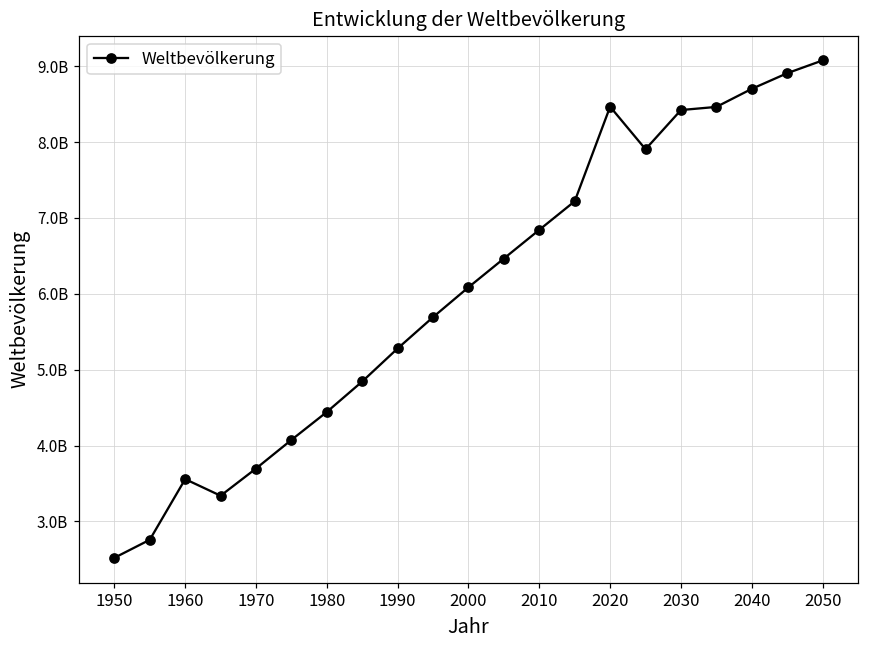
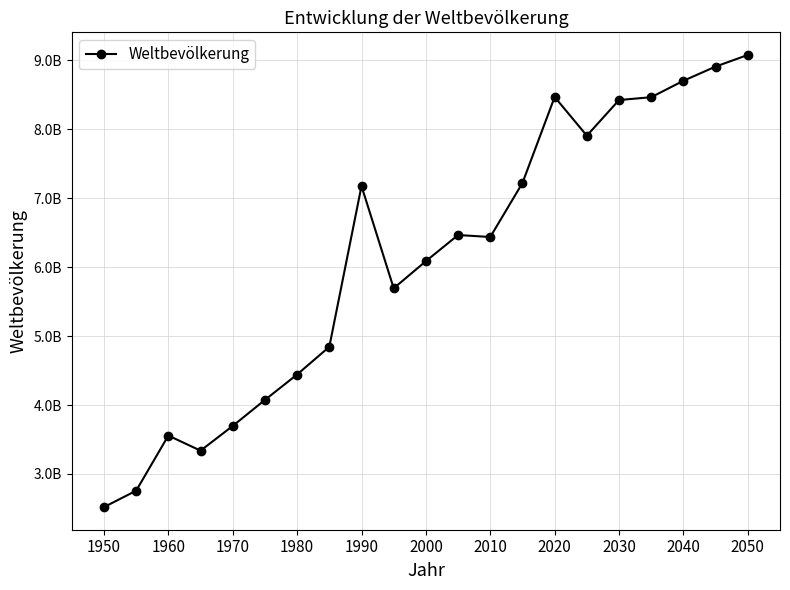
1990: 5300000000 -> 7200000000
2010: 6800000000 -> 6400000000
